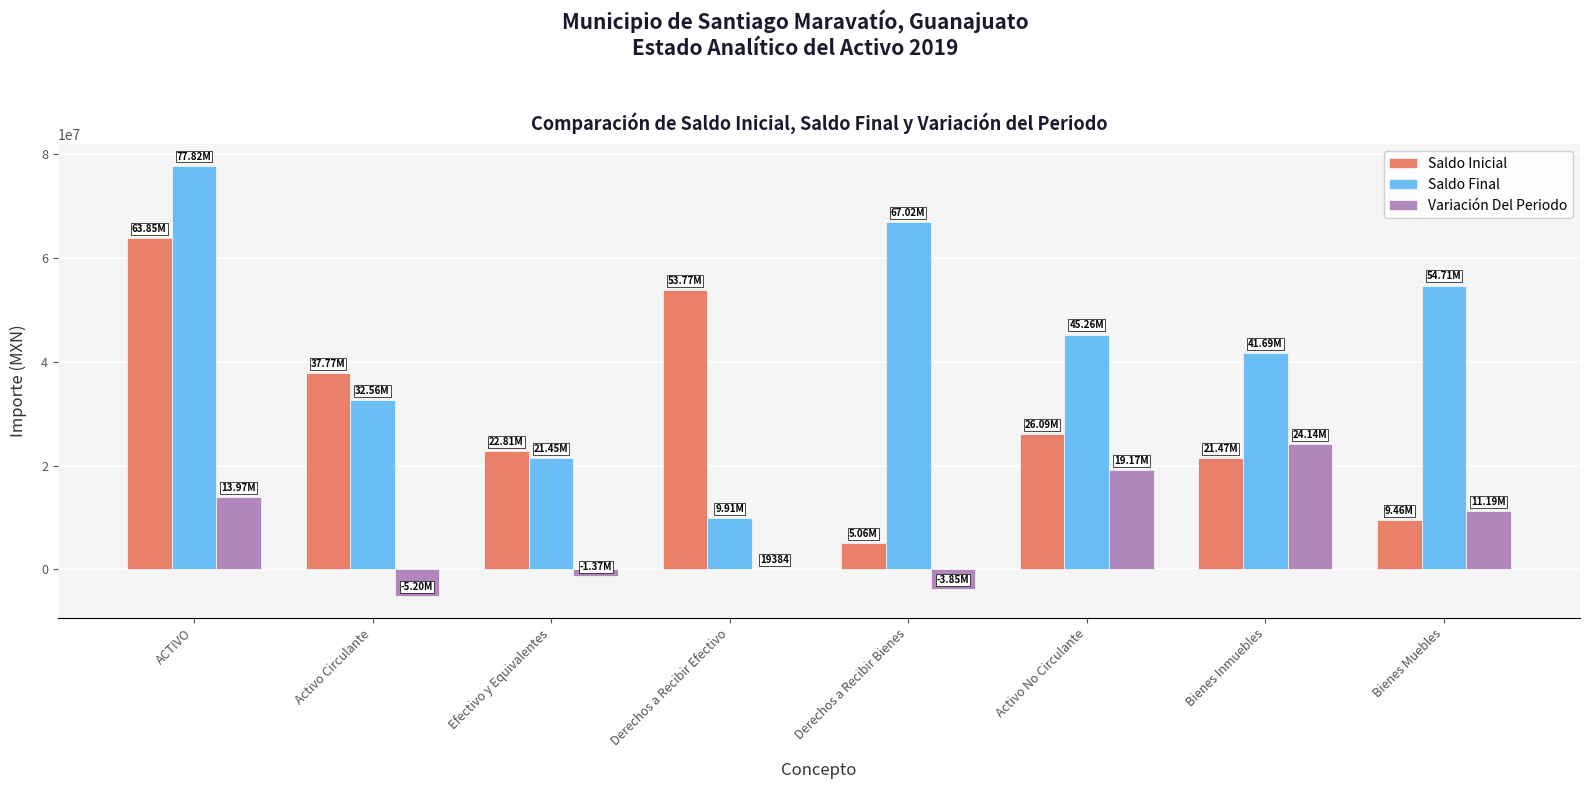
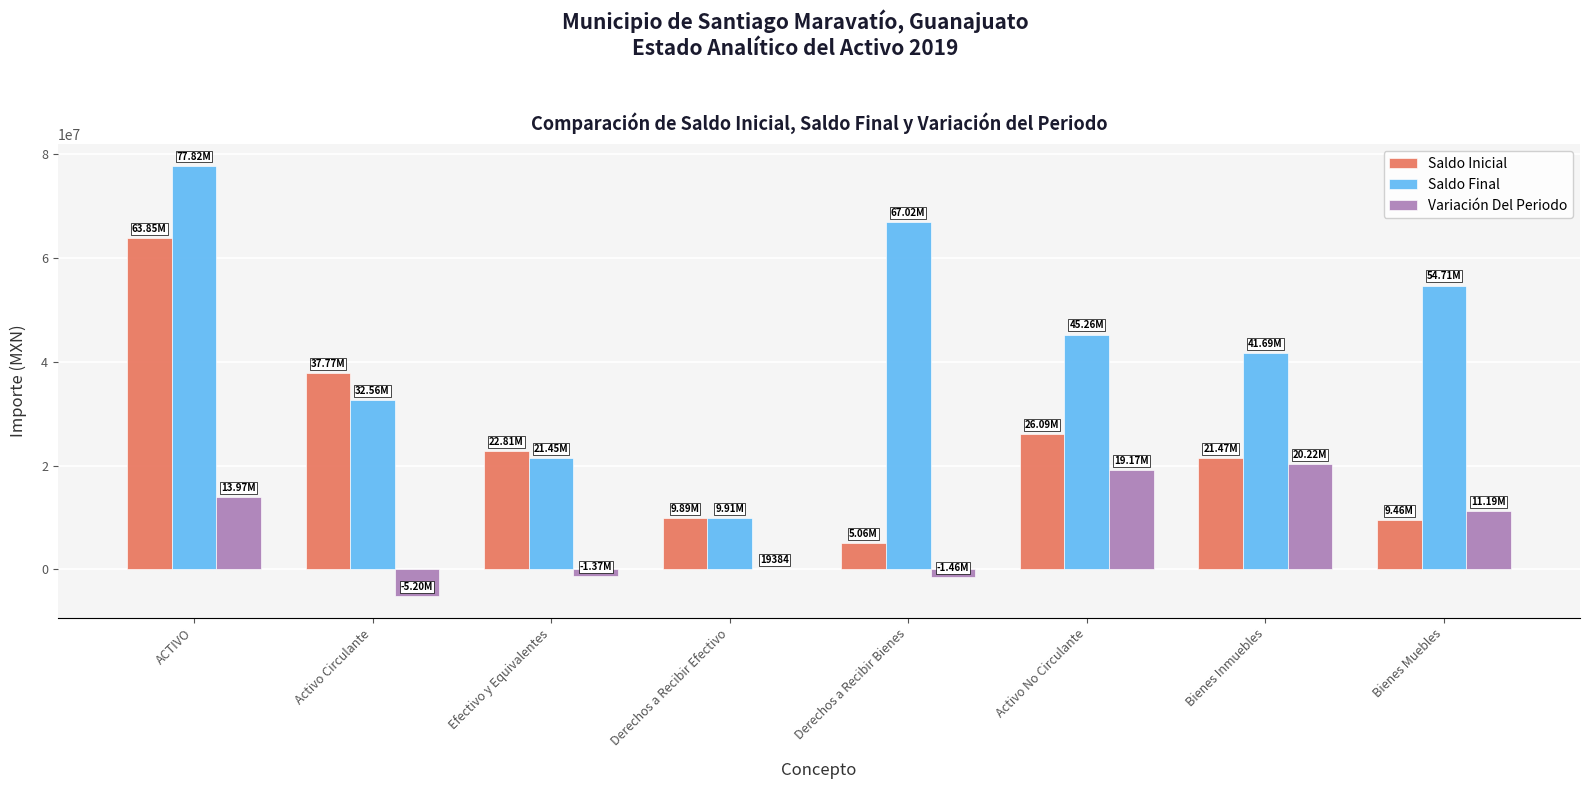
Saldo Inicial, Derechos a Recibir Efectivo: 53.77M -> 9.89M
Variación Del Periodo, Derechos a Recibir Bienes: -3.85M -> -1.46M
Variación Del Periodo, Bienes Inmuebles: 24.14M -> 20.22M
